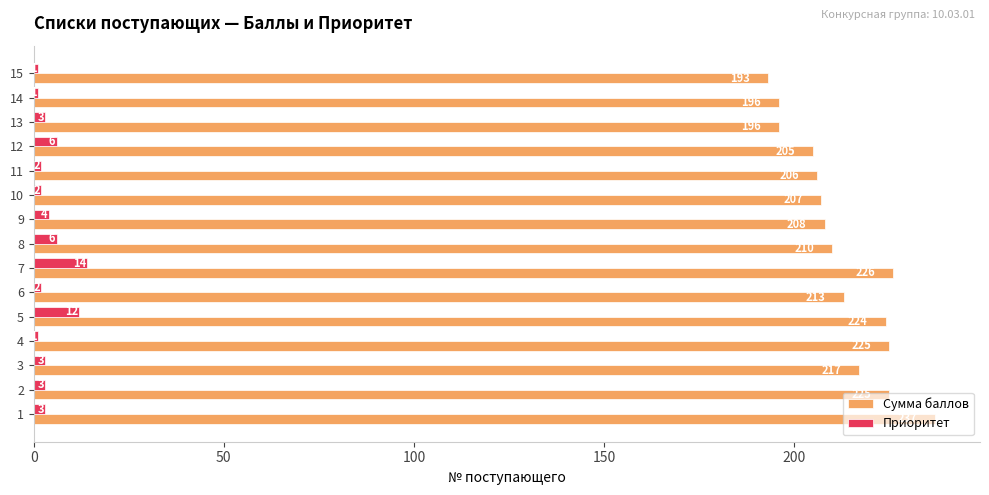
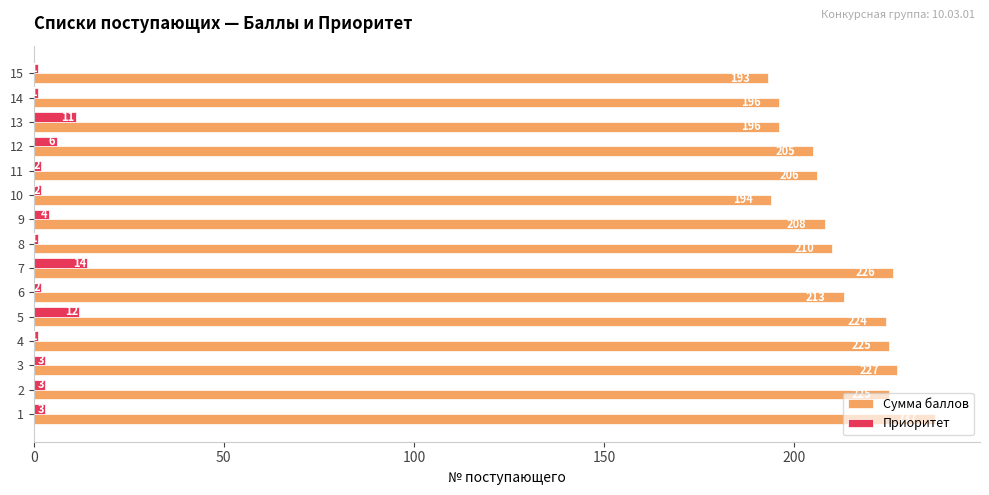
Приоритет, 13: 3 -> 11
Сумма баллов, 10: 207 -> 194
Приоритет, 8: 6 -> 1
Сумма баллов, 3: 217 -> 227
